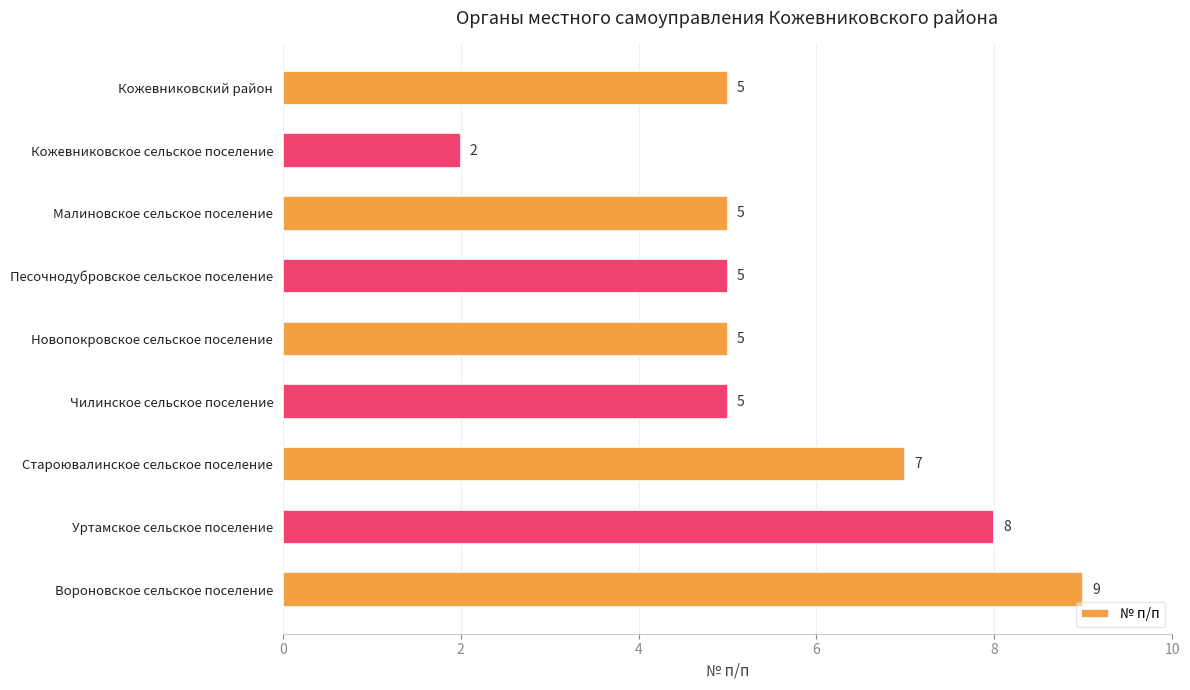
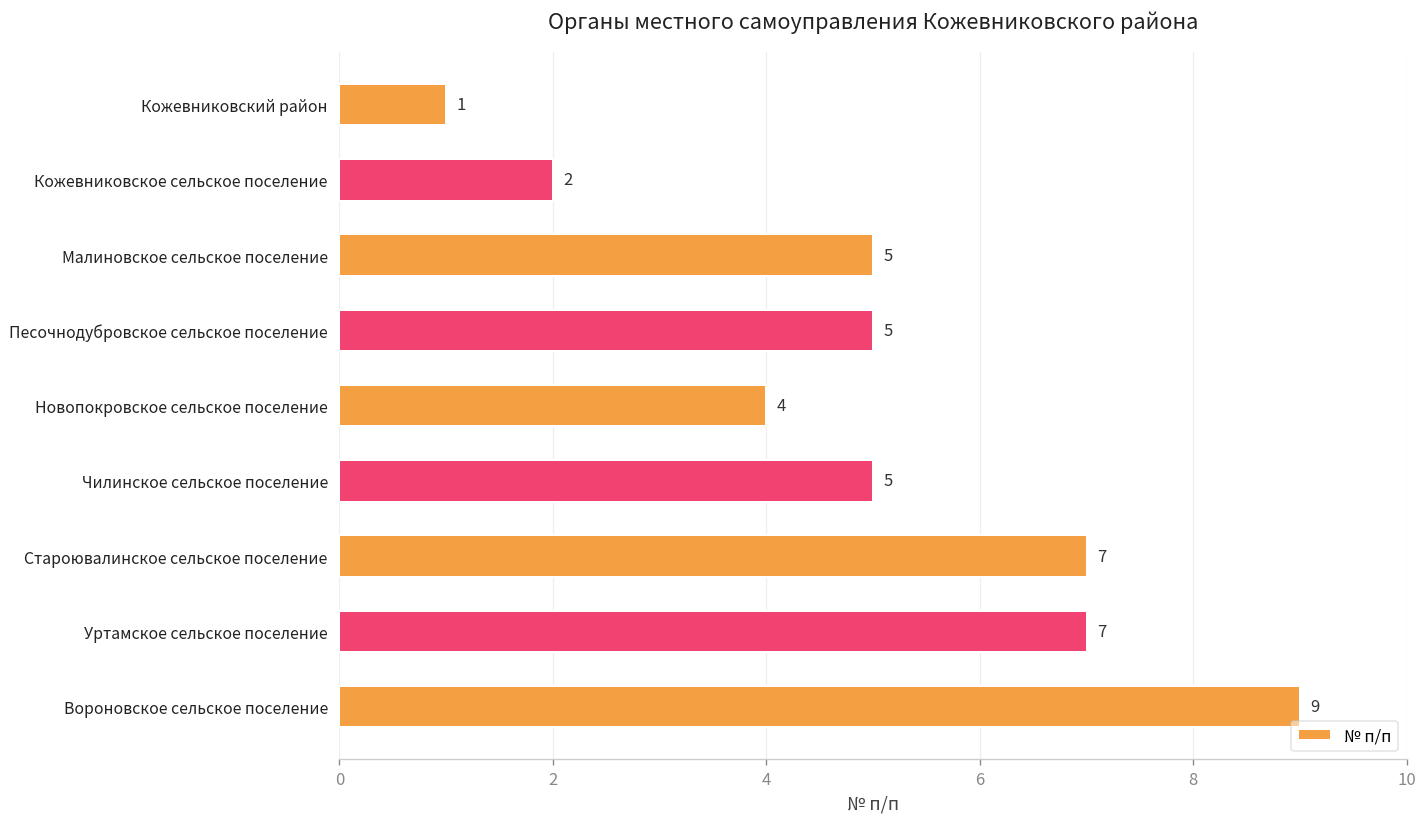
Кожевниковский район: 5 -> 1
Новопокровское сельское поселение: 5 -> 4
Уртамское сельское поселение: 8 -> 7
